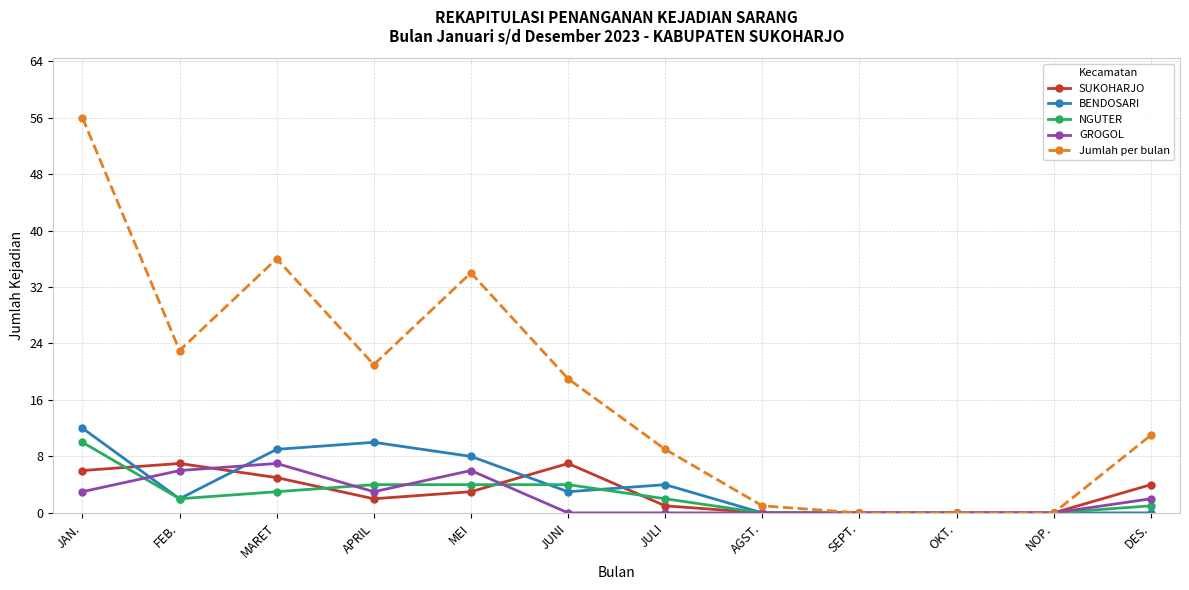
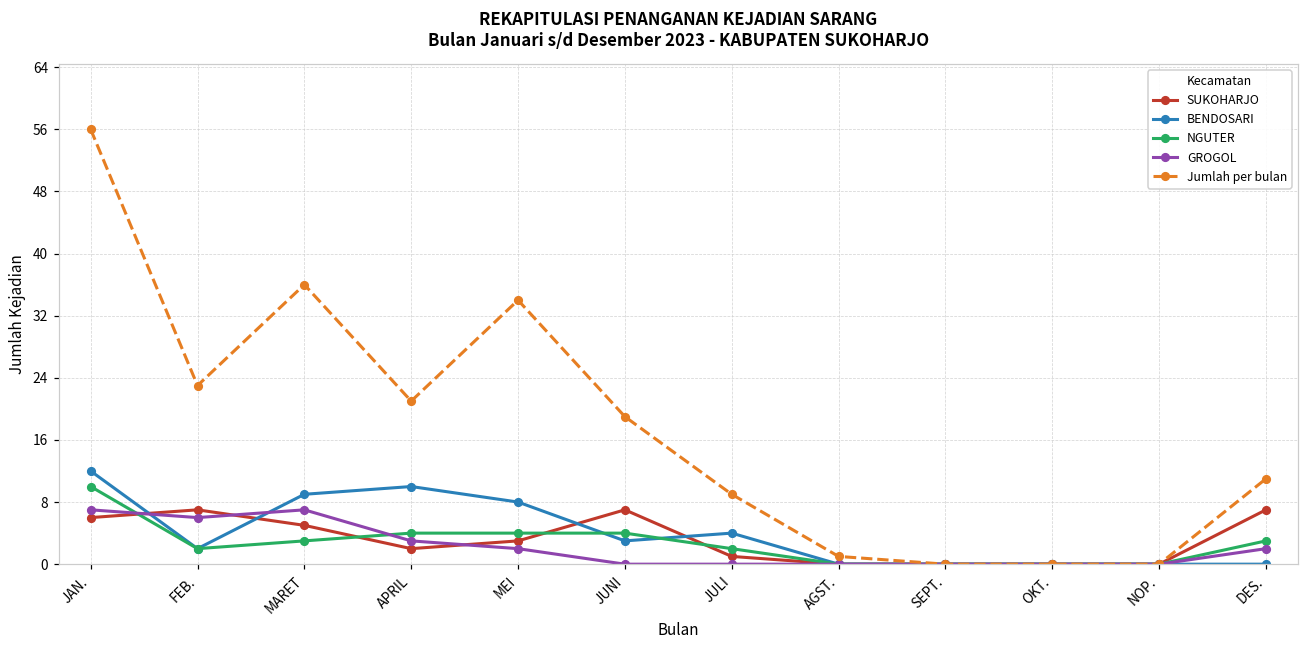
GROGOL, JAN.: 3 -> 7
GROGOL, MEI: 6 -> 2
SUKOHARJO, DES.: 4 -> 7
NGUTER, DES.: 1 -> 3
